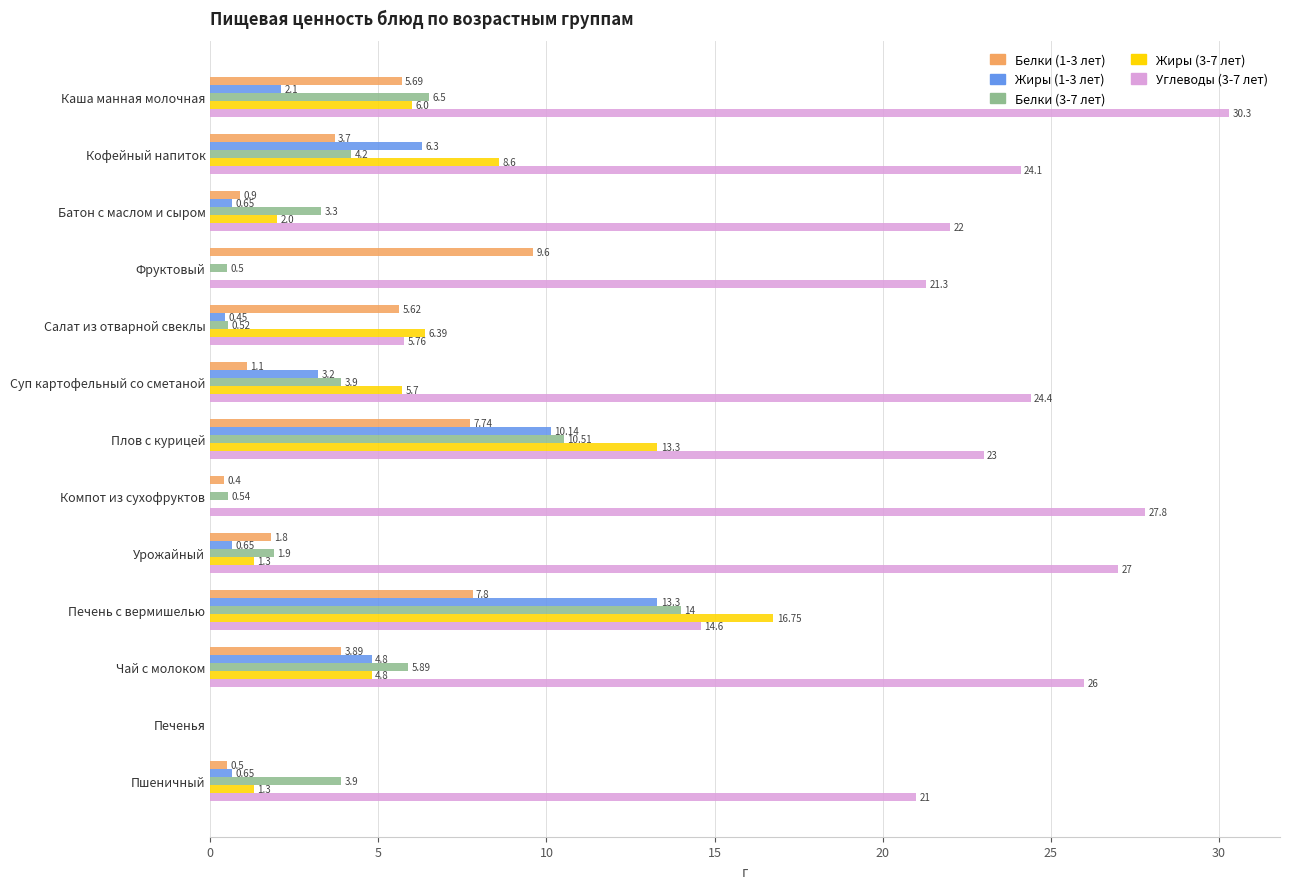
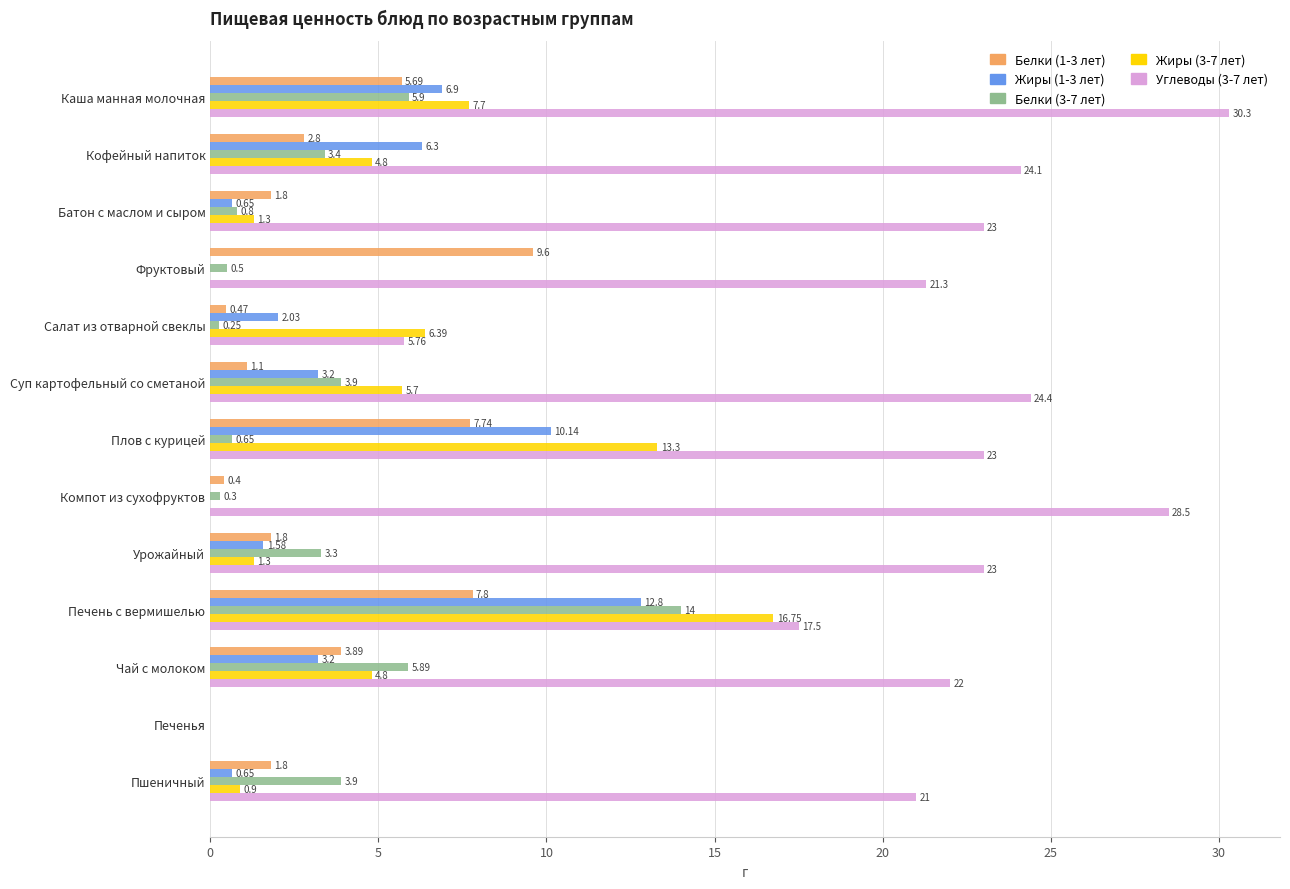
Жиры (1-3 лет), Каша манная молочная: 2.1 -> 6.9
Белки (3-7 лет), Каша манная молочная: 6.5 -> 5.9
Жиры (3-7 лет), Каша манная молочная: 6.0 -> 7.7
Белки (1-3 лет), Кофейный напиток: 3.7 -> 2.8
Белки (3-7 лет), Кофейный напиток: 4.2 -> 3.4
Жиры (3-7 лет), Кофейный напиток: 8.6 -> 4.8
Белки (1-3 лет), Батон с маслом и сыром: 0.9 -> 1.8
Белки (3-7 лет), Батон с маслом и сыром: 3.3 -> 0.8
Жиры (3-7 лет), Батон с маслом и сыром: 2.0 -> 1.3
Углеводы (3-7 лет), Батон с маслом и сыром: 22 -> 23
Белки (1-3 лет), Салат из отварной свеклы: 5.62 -> 0.47
Жиры (1-3 лет), Салат из отварной свеклы: 0.45 -> 2.03
Белки (3-7 лет), Салат из отварной свеклы: 0.52 -> 0.25
Белки (3-7 лет), Плов с курицей: 10.51 -> 0.65
Белки (3-7 лет), Компот из сухофруктов: 0.54 -> 0.3
Углеводы (3-7 лет), Компот из сухофруктов: 27.8 -> 28.5
Жиры (1-3 лет), Урожайный: 0.65 -> 1.58
Белки (3-7 лет), Урожайный: 1.9 -> 3.3
Углеводы (3-7 лет), Урожайный: 27 -> 23
Жиры (1-3 лет), Печень с вермишелью: 13.3 -> 12.8
Углеводы (3-7 лет), Печень с вермишелью: 14.6 -> 17.5
Жиры (1-3 лет), Чай с молоком: 4.8 -> 3.2
Углеводы (3-7 лет), Чай с молоком: 26 -> 22
Белки (1-3 лет), Пшеничный: 0.5 -> 1.8
Жиры (3-7 лет), Пшеничный: 1.3 -> 0.9
